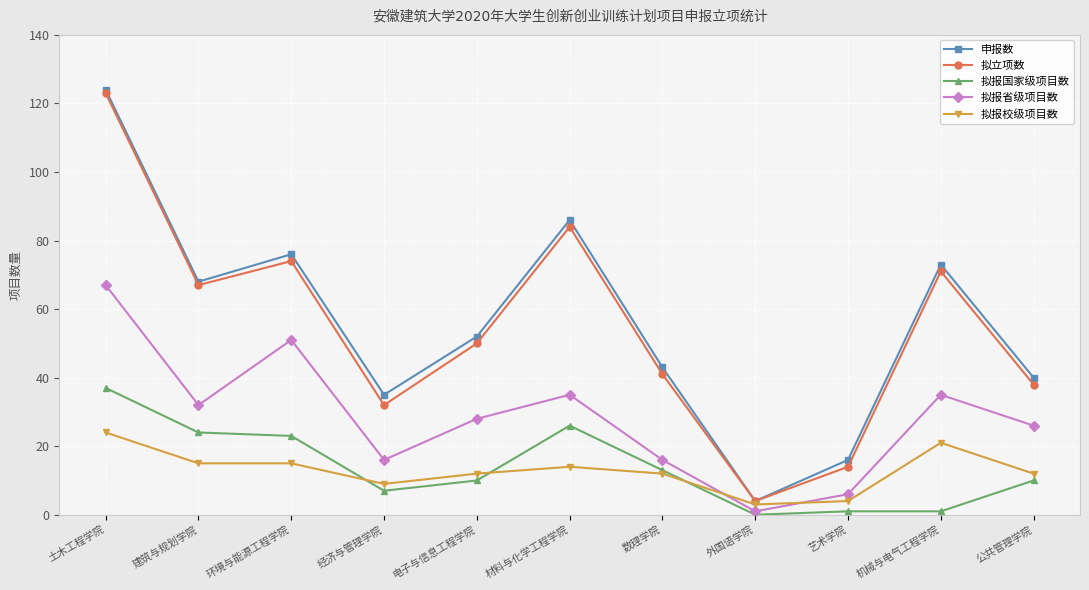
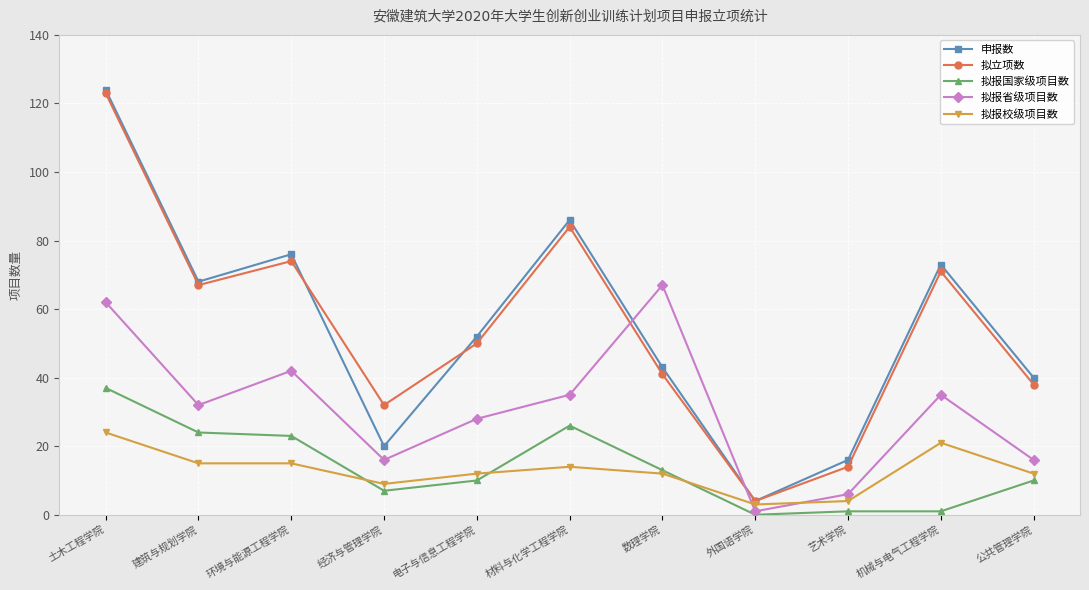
拟报省级项目数, 土木工程学院: 67 -> 62
拟报省级项目数, 环境与能源工程学院: 51 -> 42
申报数, 经济与管理学院: 35 -> 20
拟报省级项目数, 数理学院: 16 -> 67
拟报省级项目数, 公共管理学院: 26 -> 16
